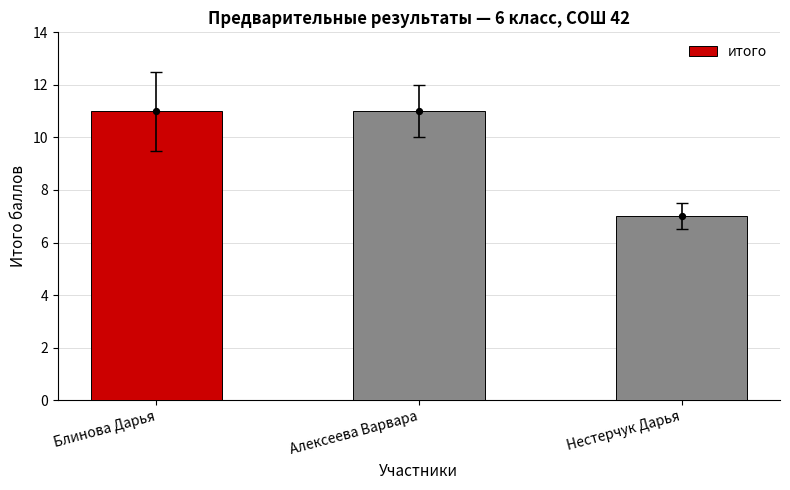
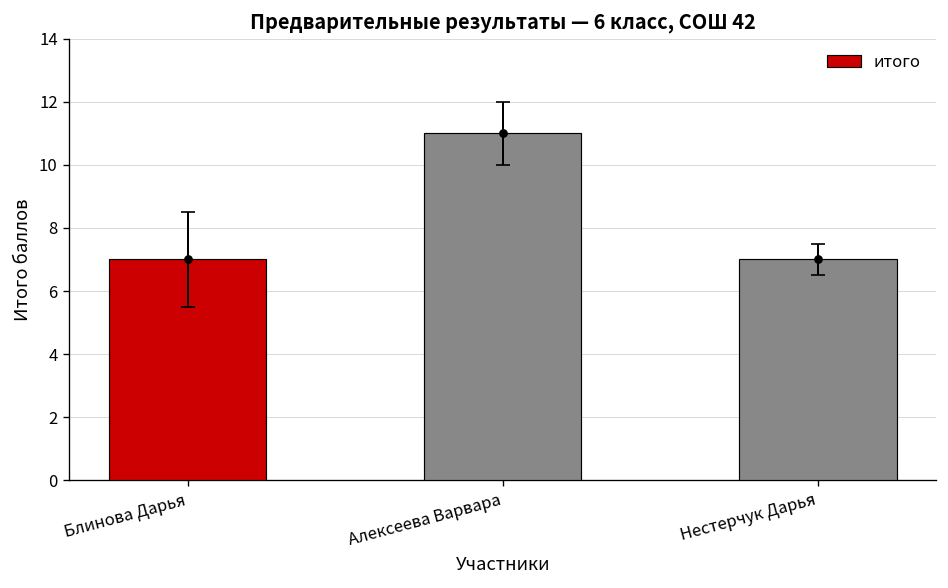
итого, Блинова Дарья: 11 -> 7
